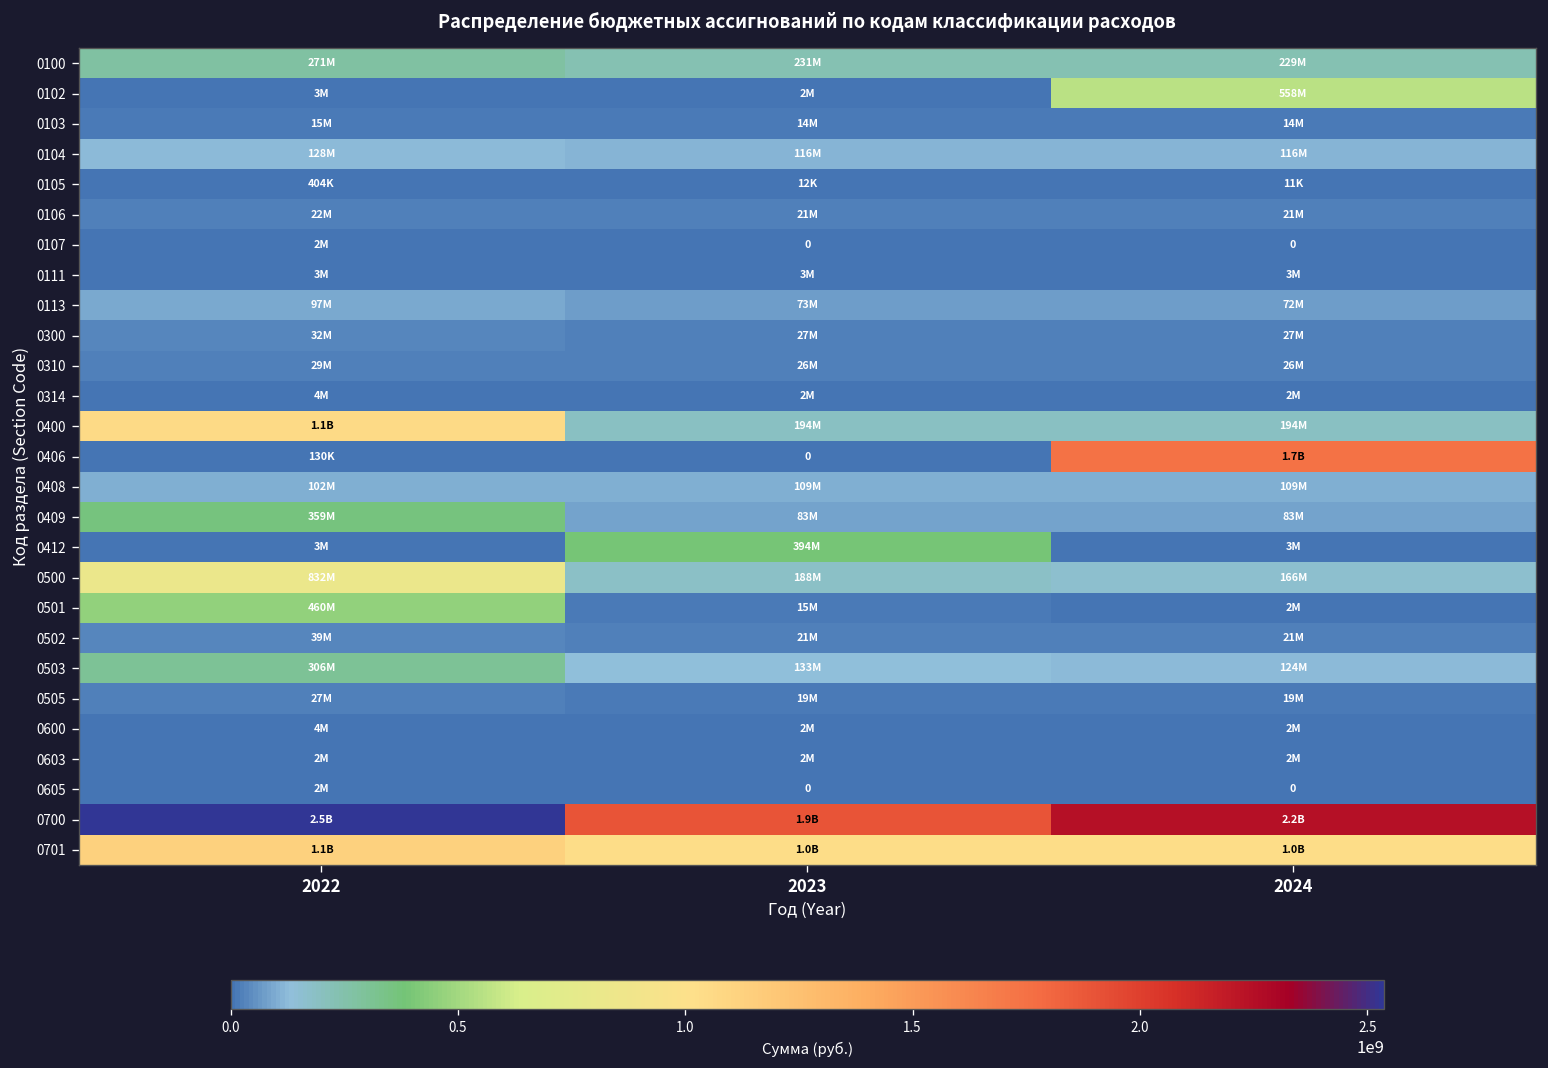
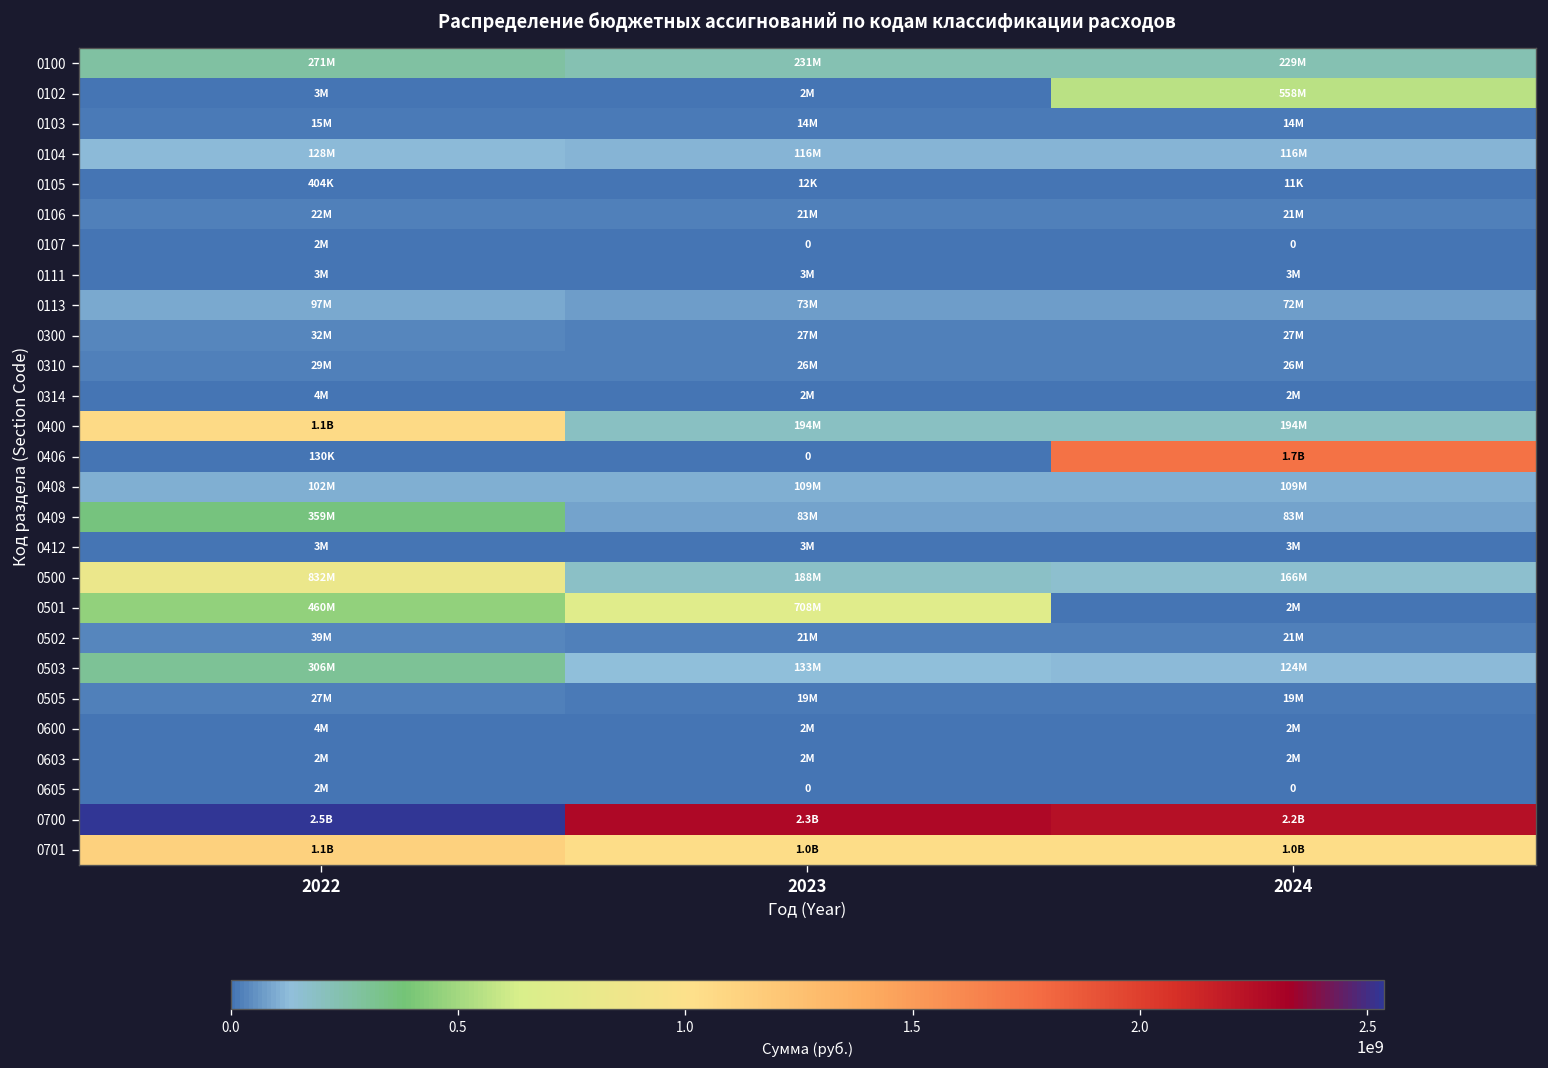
0412, 2023: 394M -> 3M
0501, 2023: 15M -> 708M
0700, 2023: 1.9B -> 2.3B
